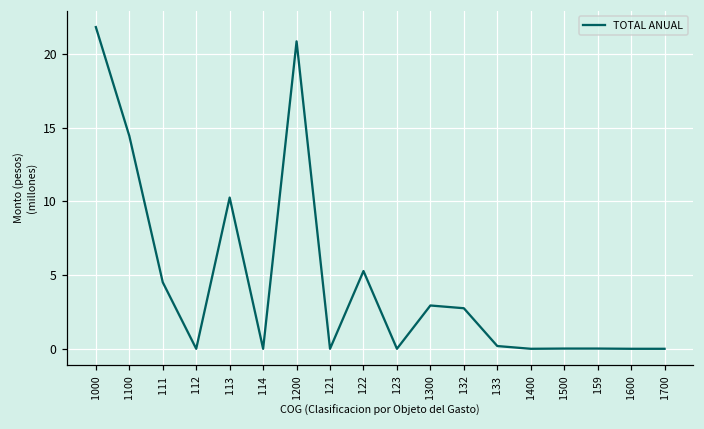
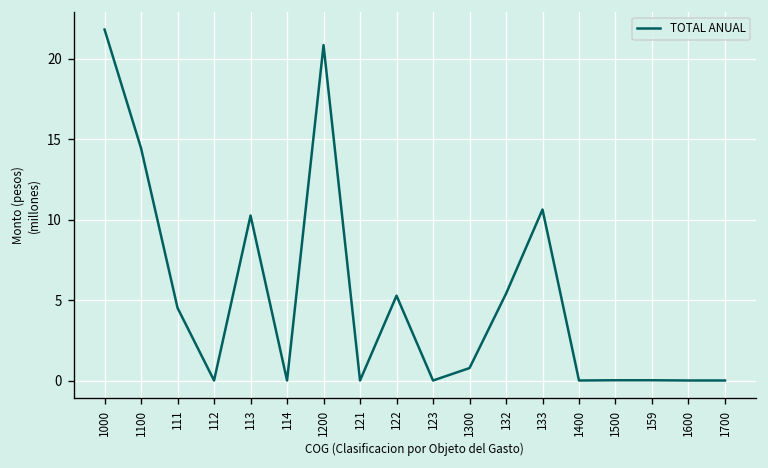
1300: 2.9 -> 0.8
132: 2.7 -> 5.4
133: 0.2 -> 10.6
